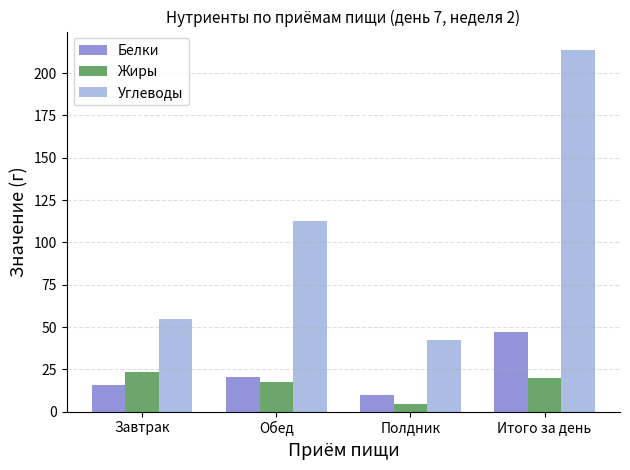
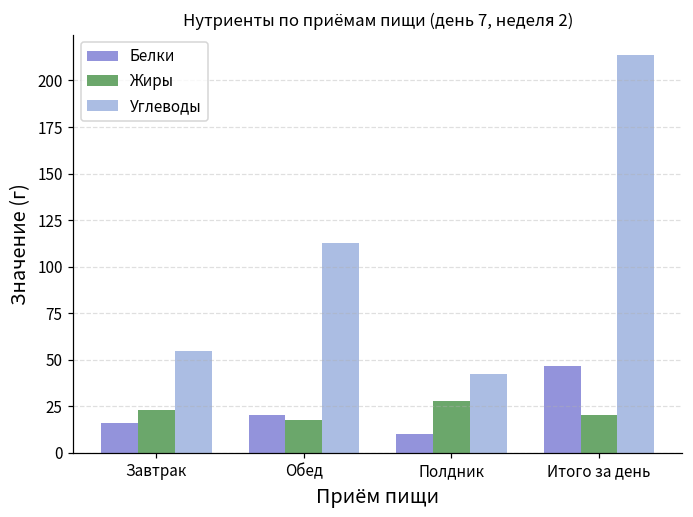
Жиры, Полдник: 5 -> 28
